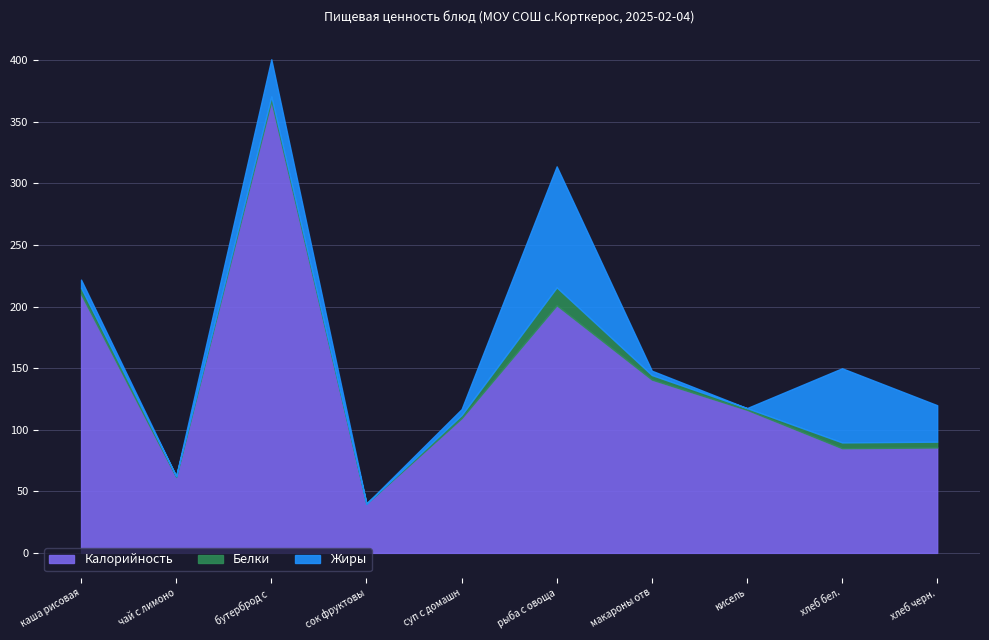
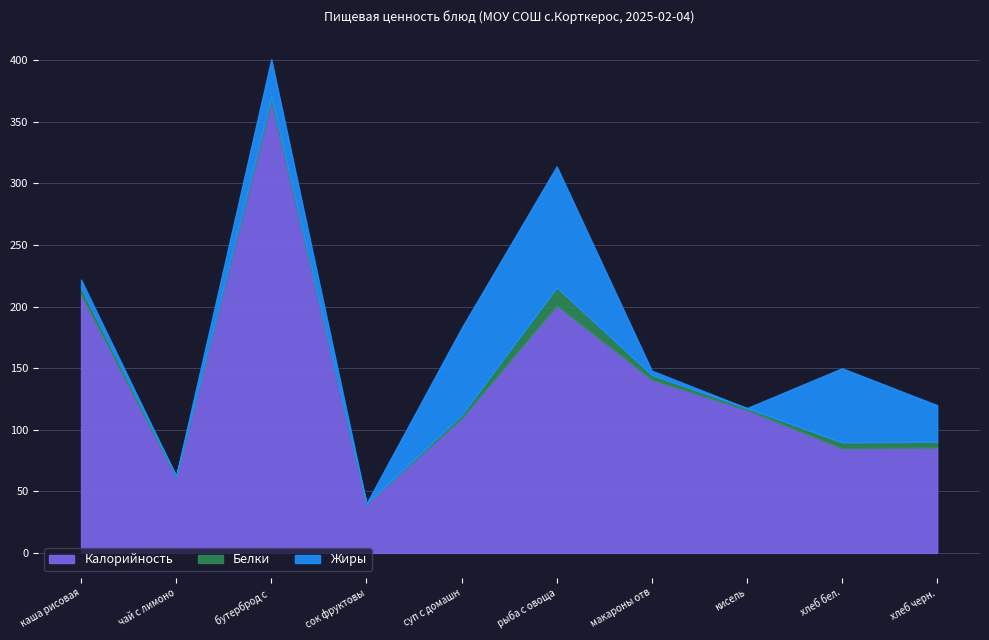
Жиры, суп с домашн: 5 -> 71
